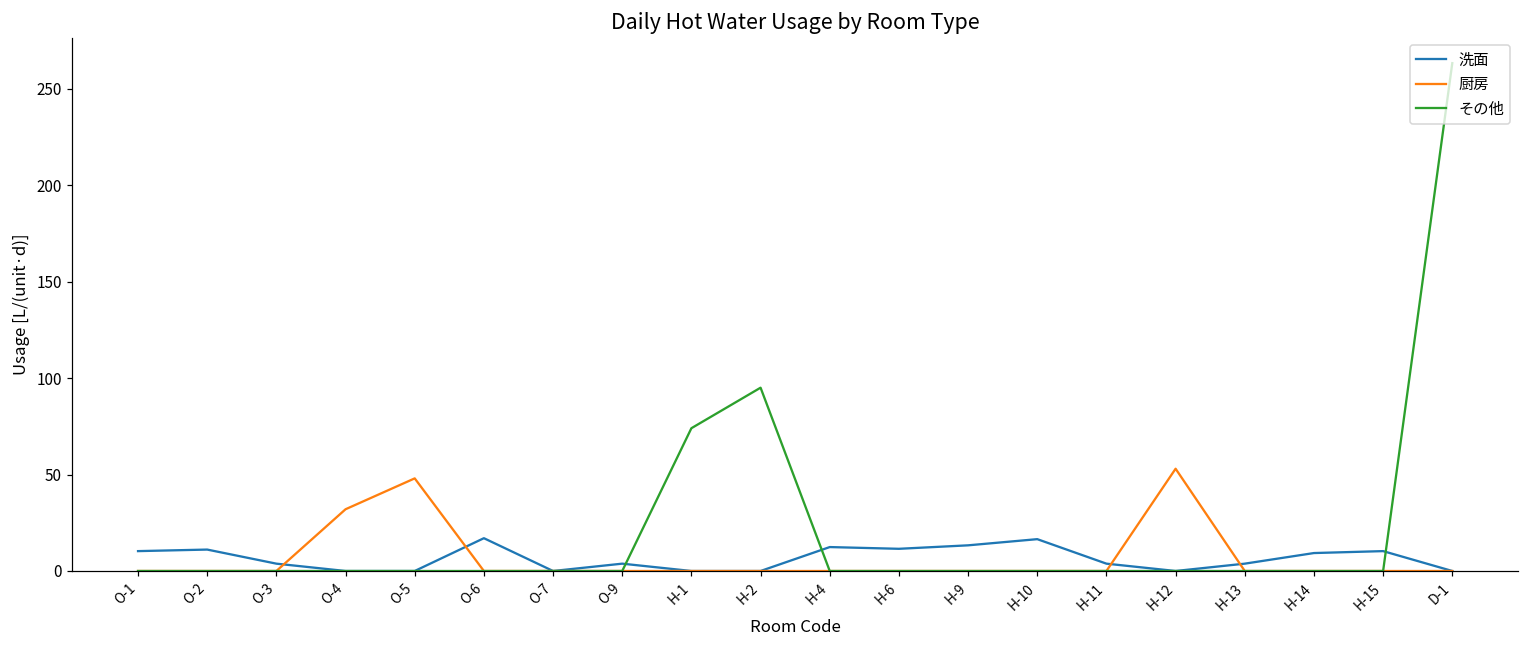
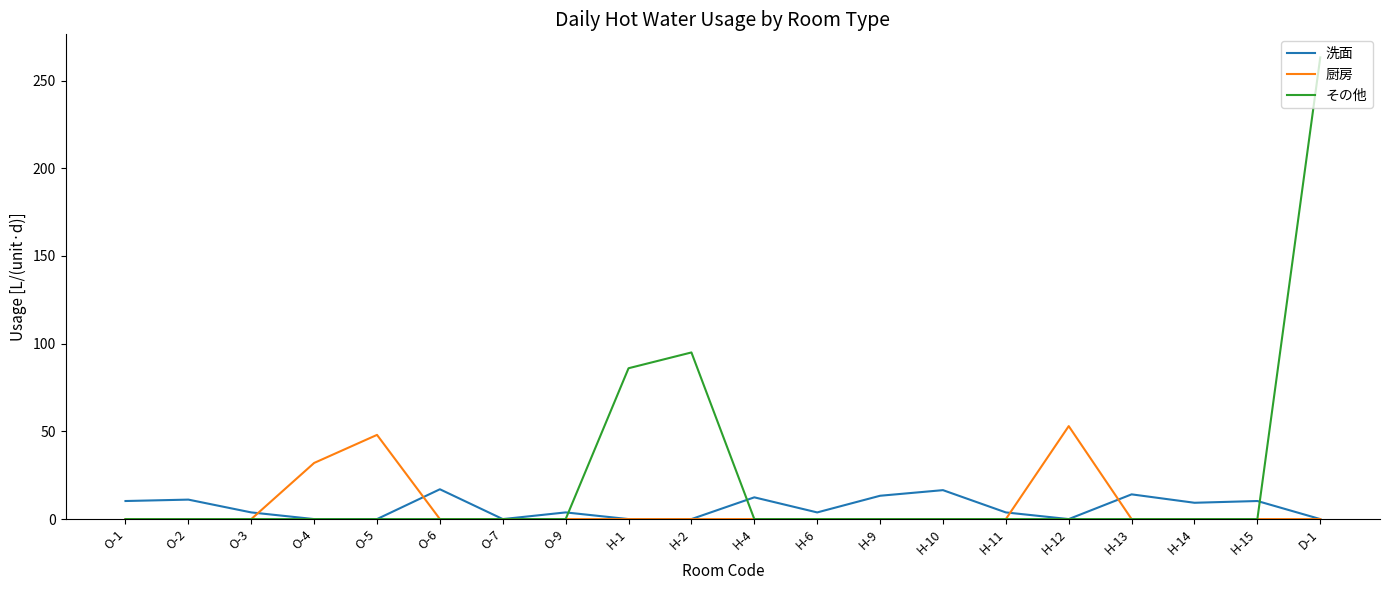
その他, H-1: 74 -> 86
洗面, H-6: 12 -> 4
洗面, H-13: 4 -> 14
